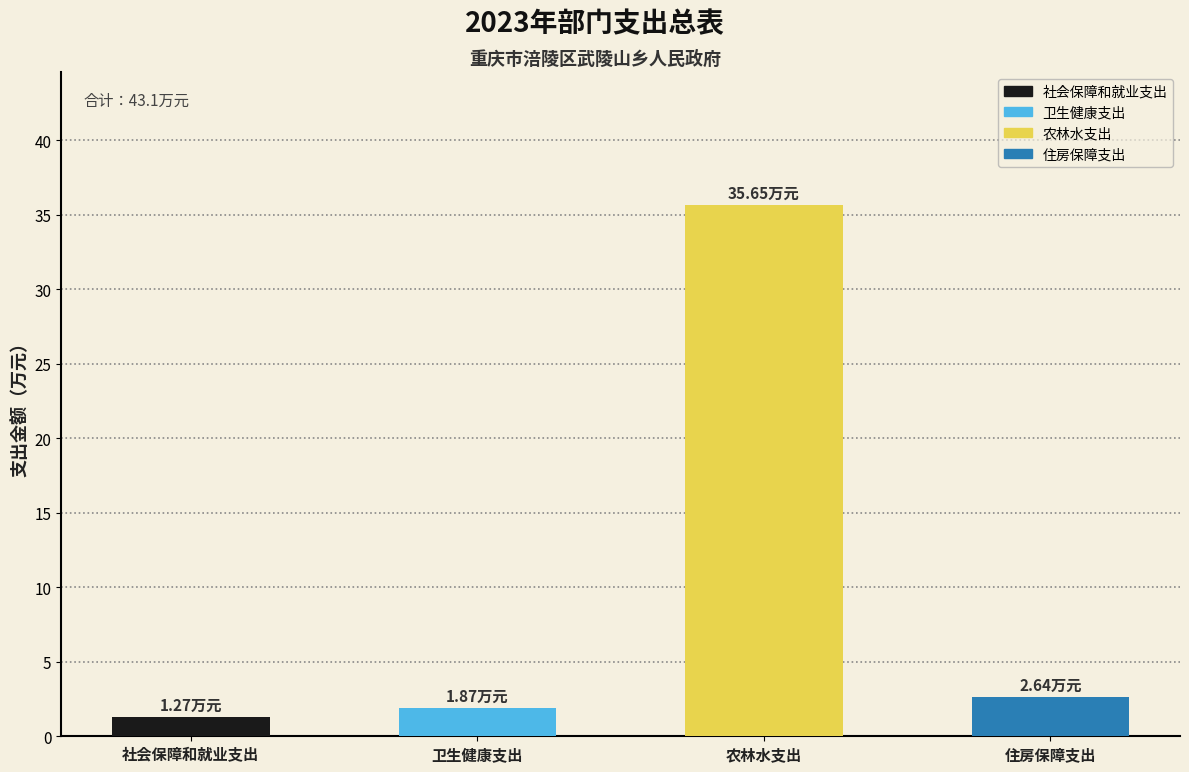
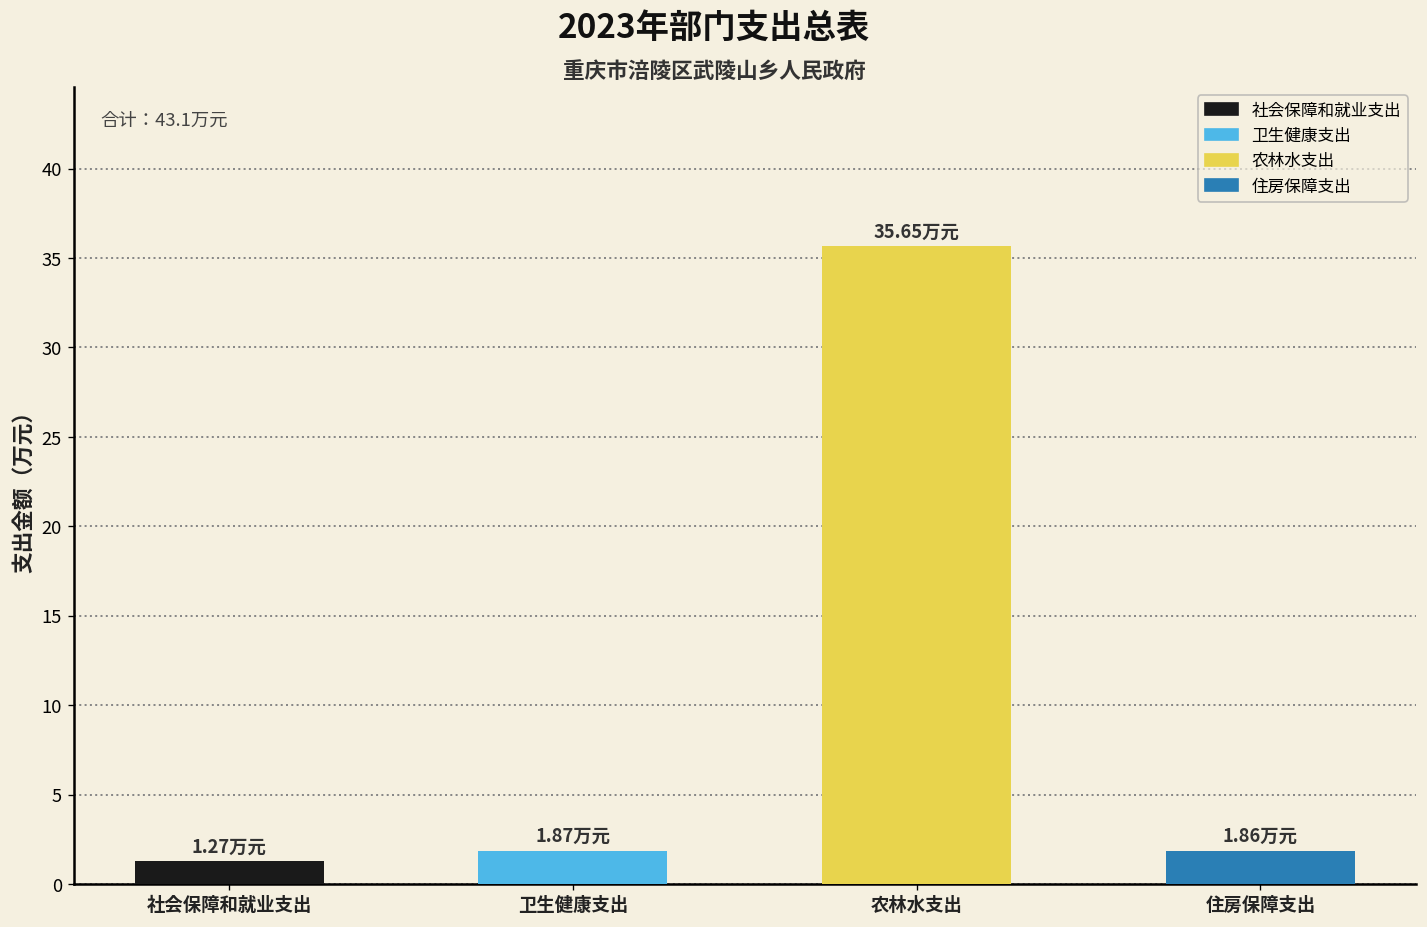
住房保障支出: 2.64 -> 1.86
